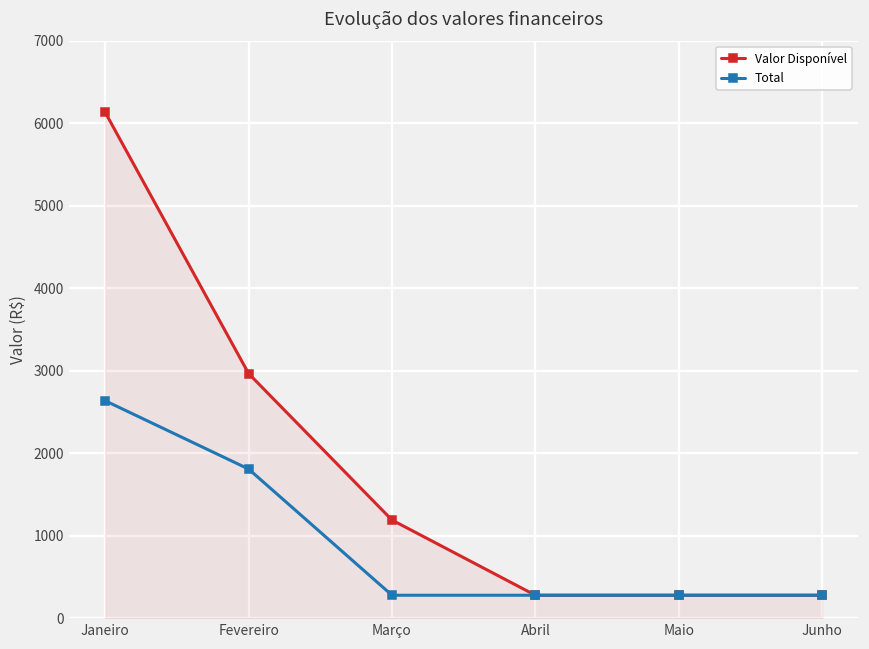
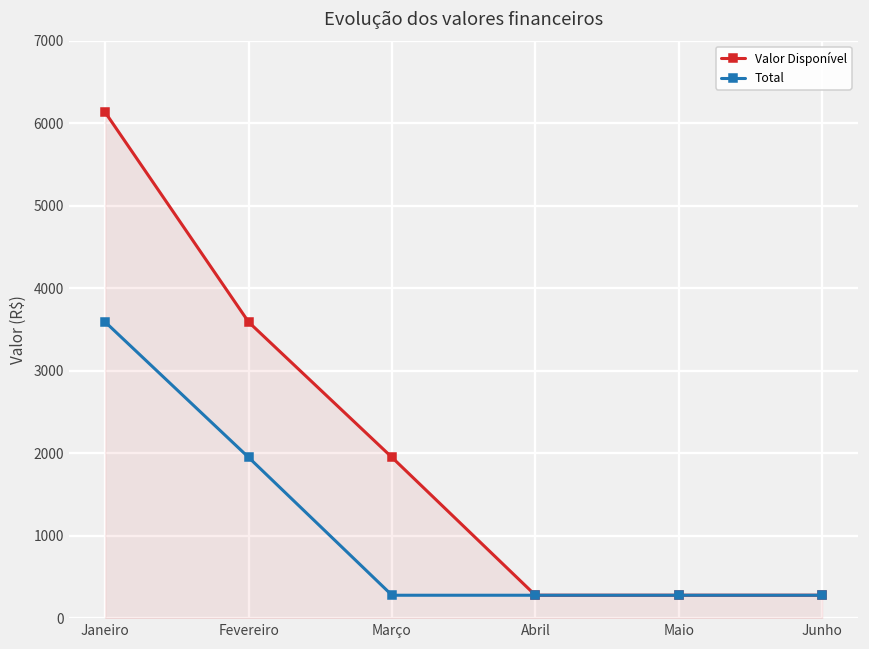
Total, Janeiro: 2600 -> 3600
Valor Disponível, Fevereiro: 3000 -> 3600
Total, Fevereiro: 1800 -> 2000
Valor Disponível, Março: 1200 -> 2000
